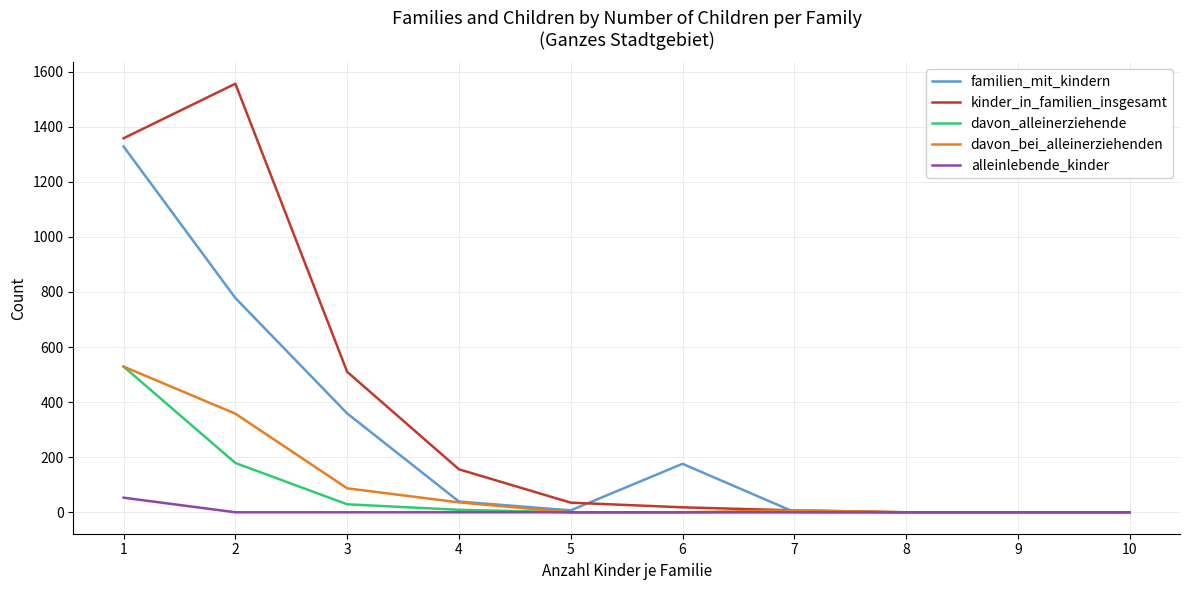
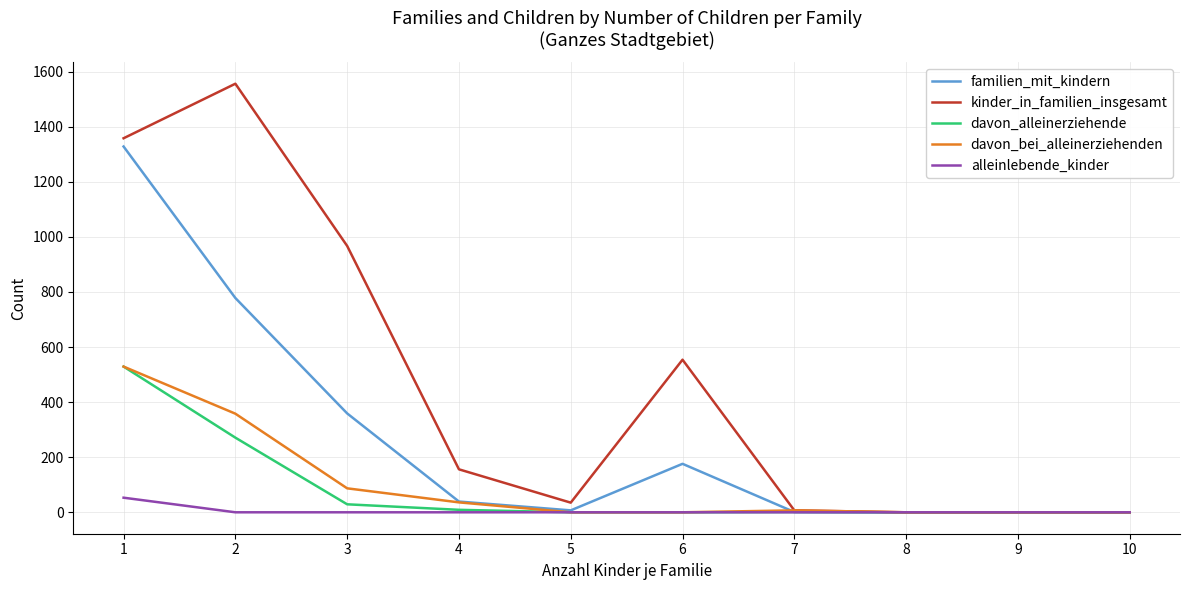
davon_alleinerziehende, 2: 180 -> 270
kinder_in_familien_insgesamt, 3: 510 -> 970
kinder_in_familien_insgesamt, 6: 20 -> 550
